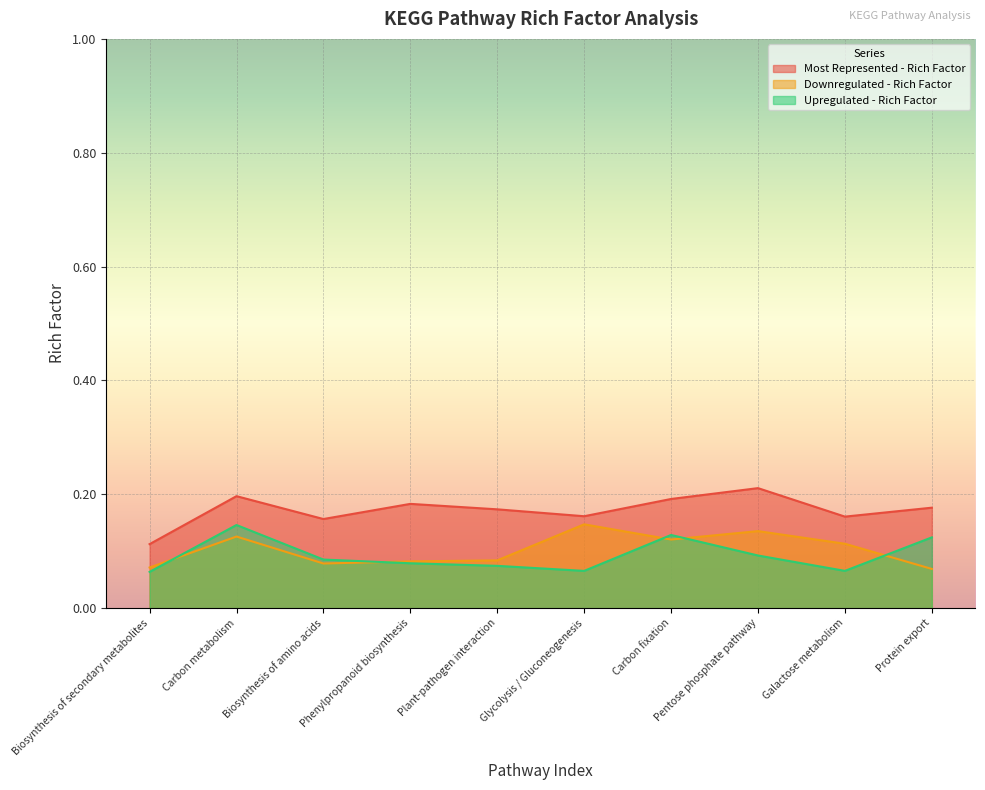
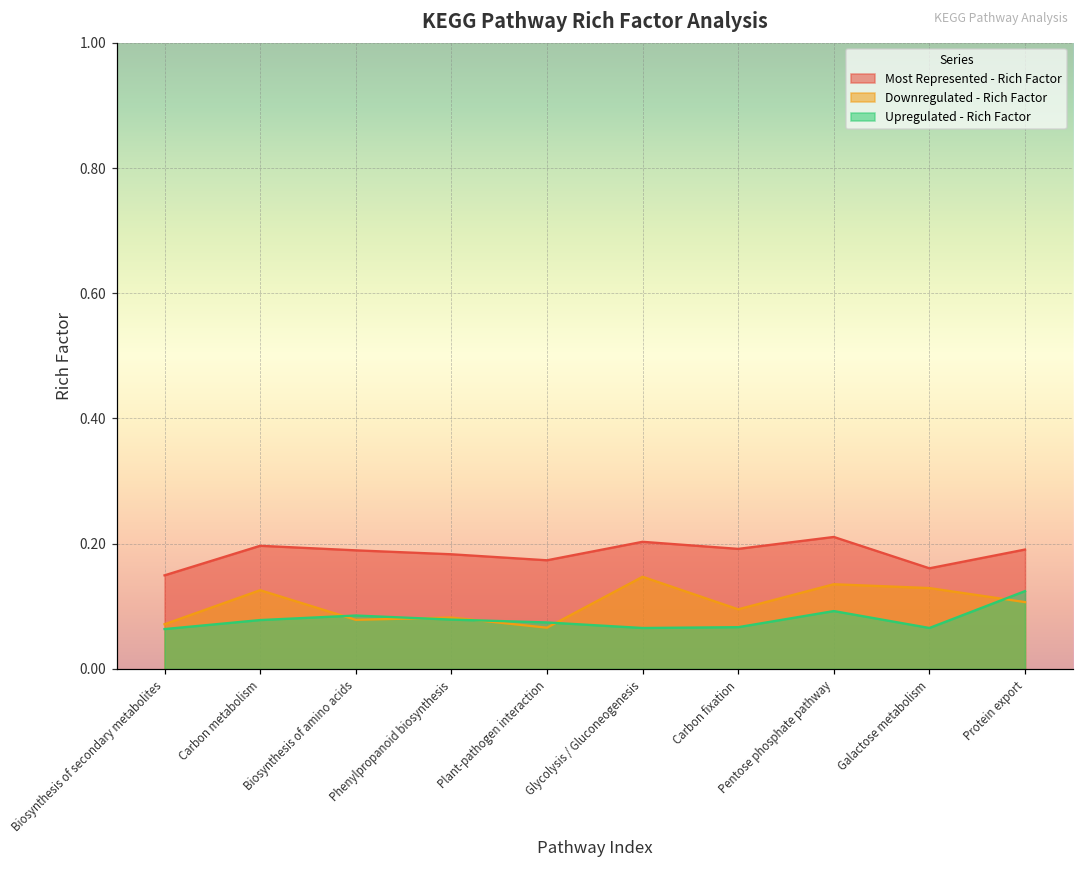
Most Represented - Rich Factor, Biosynthesis of secondary metabolites: 0.11 -> 0.15
Upregulated - Rich Factor, Carbon metabolism: 0.15 -> 0.08
Most Represented - Rich Factor, Biosynthesis of amino acids: 0.16 -> 0.19
Downregulated - Rich Factor, Plant-pathogen interaction: 0.08 -> 0.07
Most Represented - Rich Factor, Glycolysis / Gluconeogenesis: 0.16 -> 0.20
Downregulated - Rich Factor, Carbon fixation: 0.12 -> 0.10
Upregulated - Rich Factor, Carbon fixation: 0.13 -> 0.07
Downregulated - Rich Factor, Galactose metabolism: 0.11 -> 0.13
Most Represented - Rich Factor, Protein export: 0.18 -> 0.19
Downregulated - Rich Factor, Protein export: 0.07 -> 0.11
